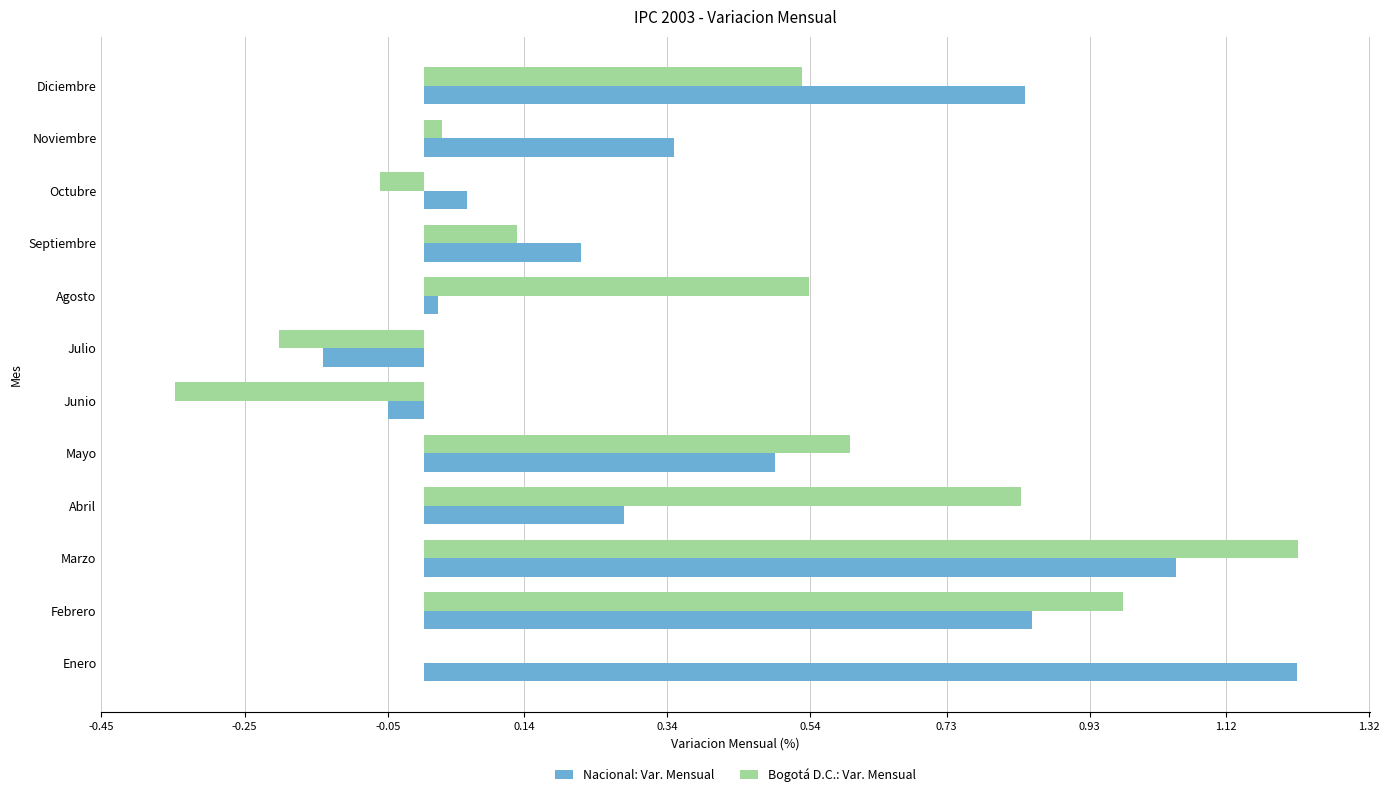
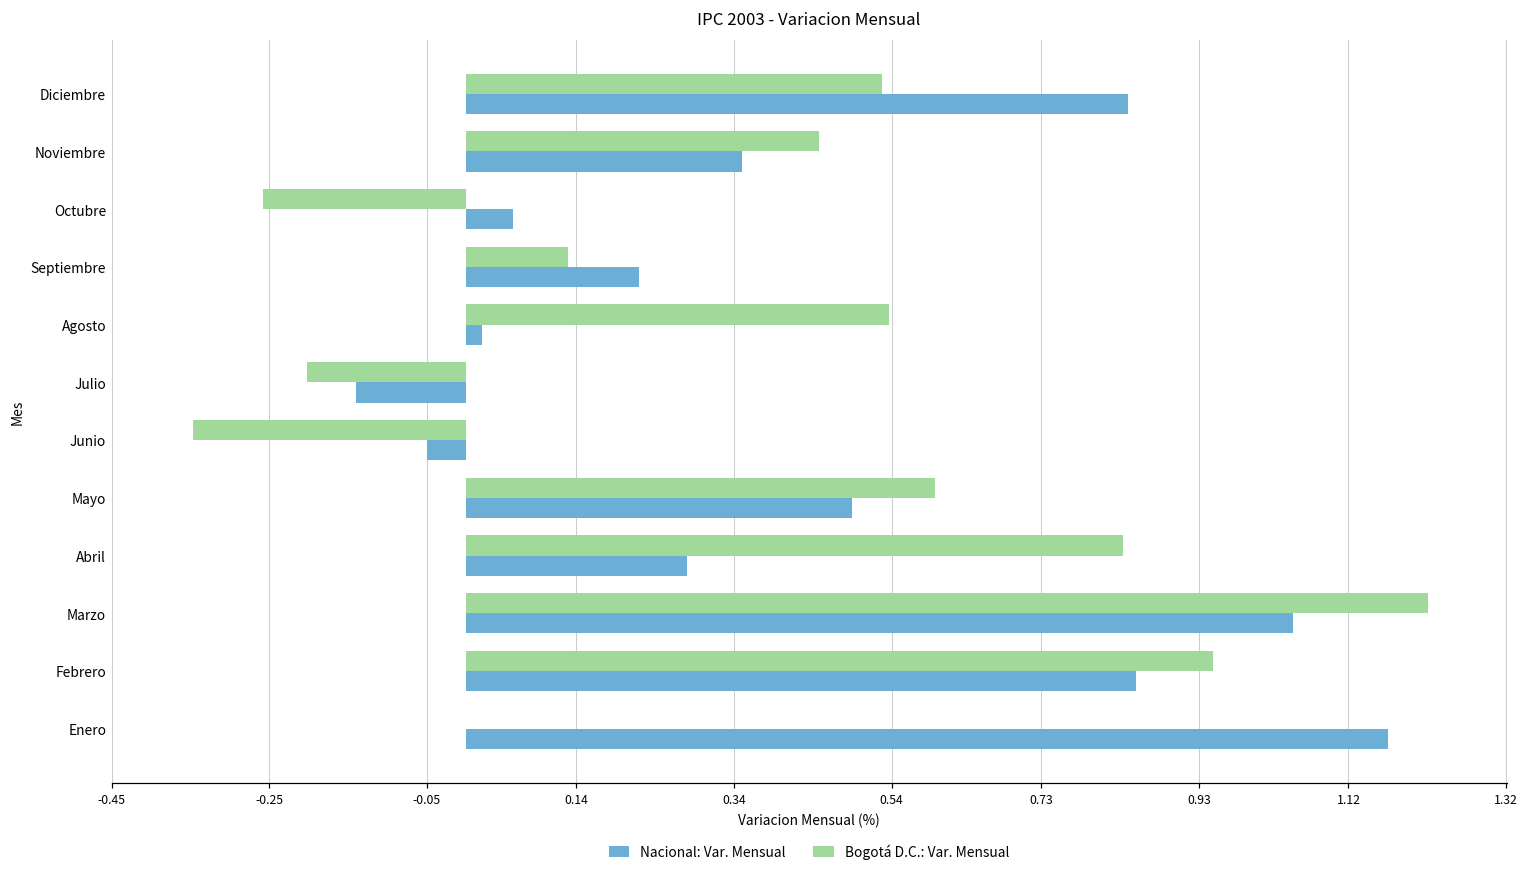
Bogotá D.C.: Var. Mensual, Noviembre: 0.03 -> 0.45
Bogotá D.C.: Var. Mensual, Octubre: -0.06 -> -0.26
Bogotá D.C.: Var. Mensual, Febrero: 0.98 -> 0.95
Nacional: Var. Mensual, Enero: 1.22 -> 1.17
